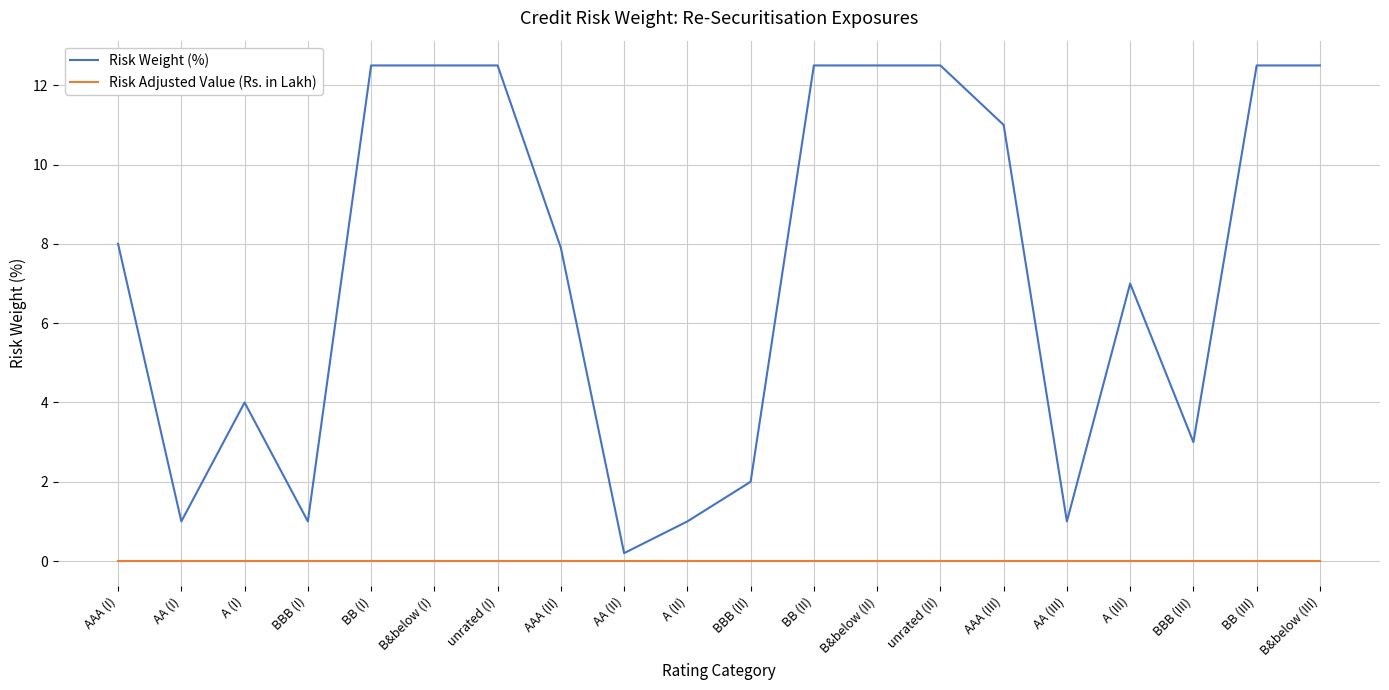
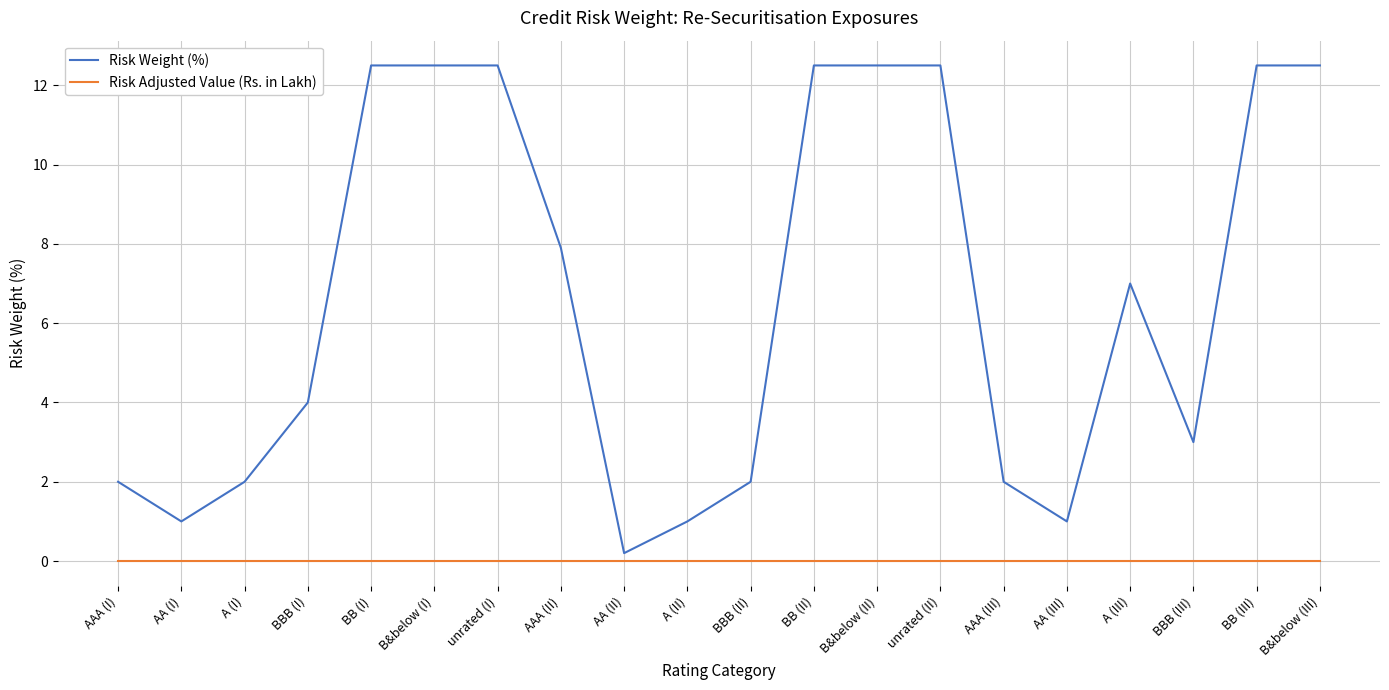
Risk Weight (%), AAA (I): 8 -> 2
Risk Weight (%), A (I): 4 -> 2
Risk Weight (%), BBB (I): 1 -> 4
Risk Weight (%), AAA (III): 11 -> 2
